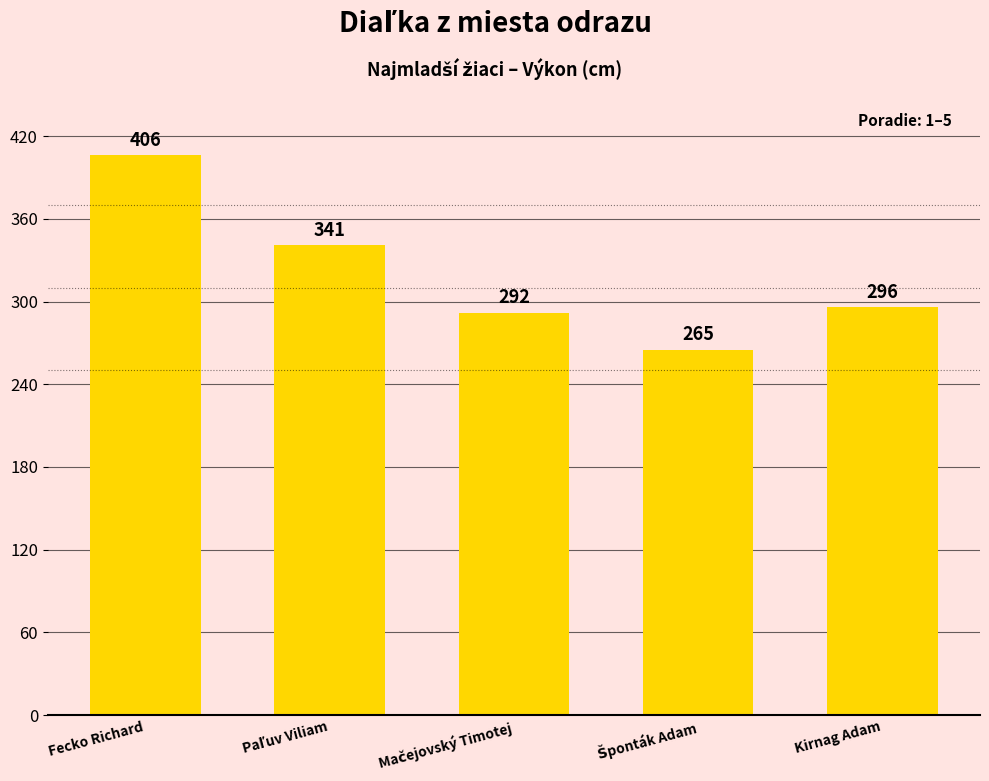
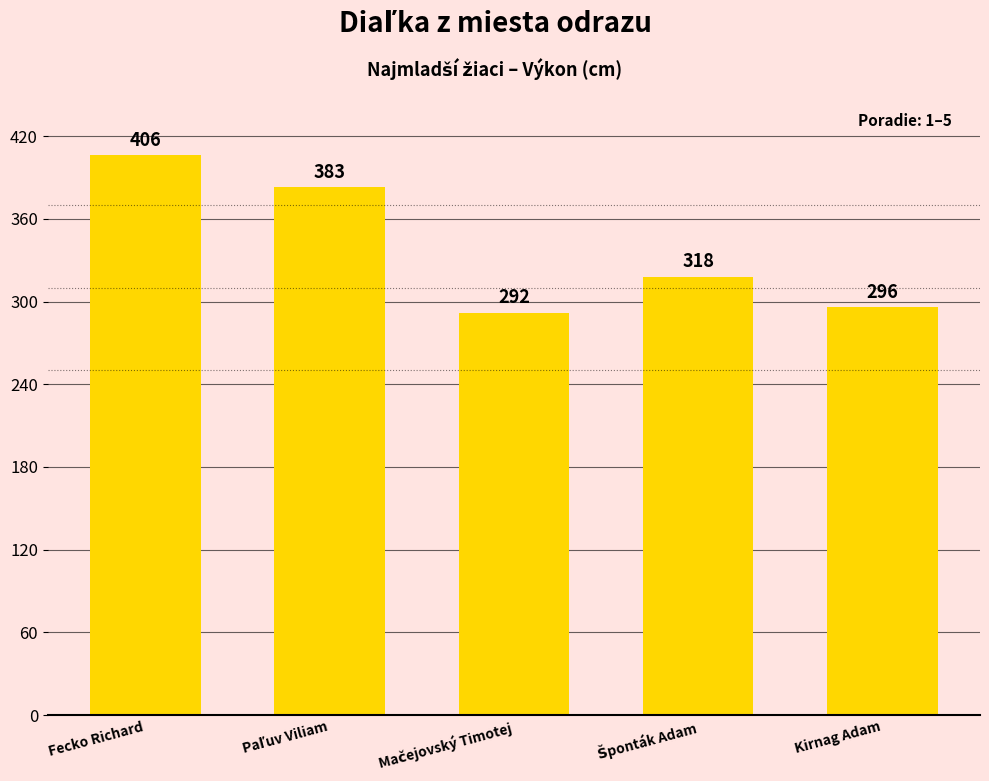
Paľuv Viliam: 341 -> 383
Šponták Adam: 265 -> 318
